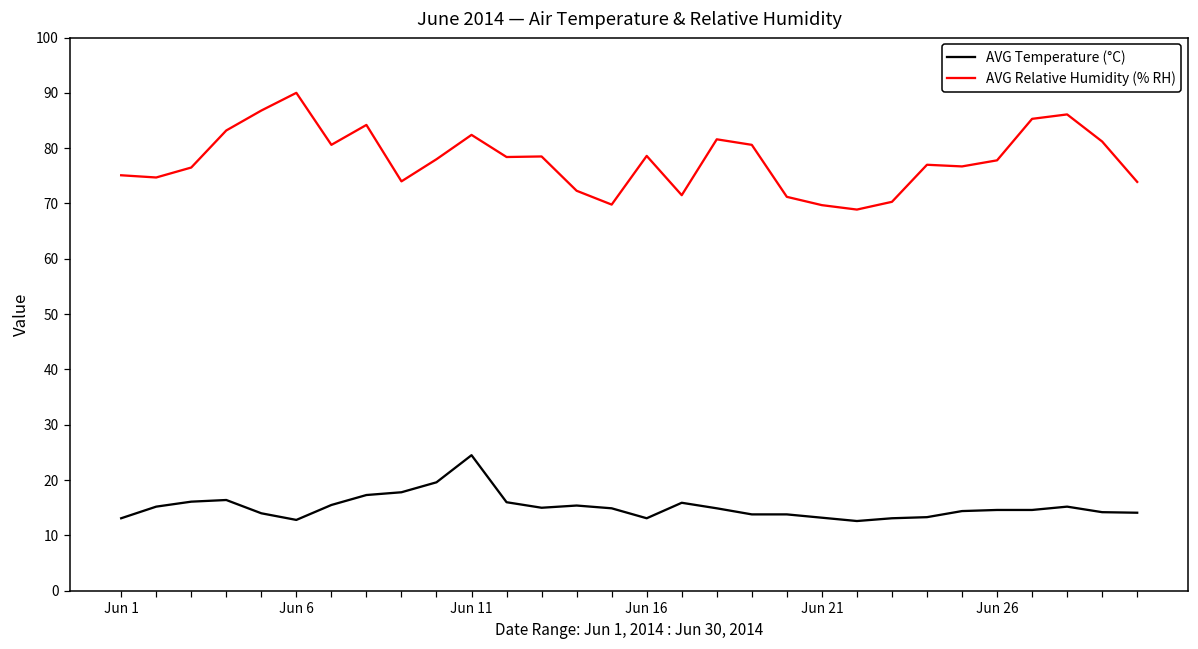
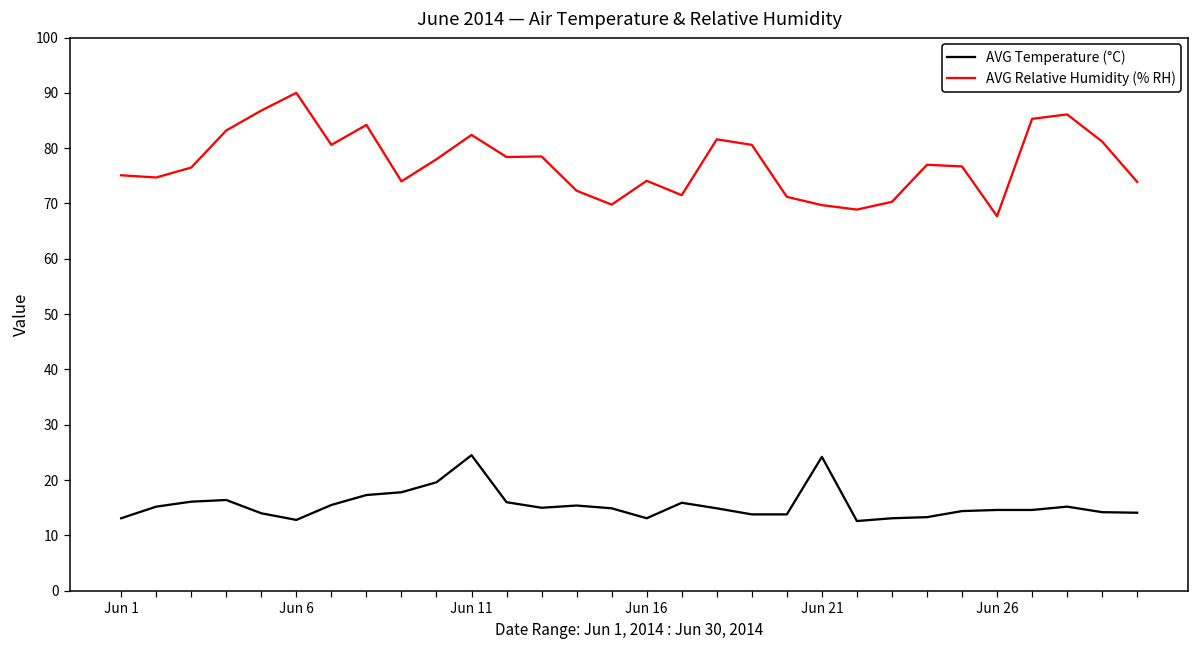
AVG Relative Humidity (% RH), Jun 16: 79 -> 74
AVG Temperature (°C), Jun 21: 13 -> 24
AVG Relative Humidity (% RH), Jun 26: 78 -> 68
